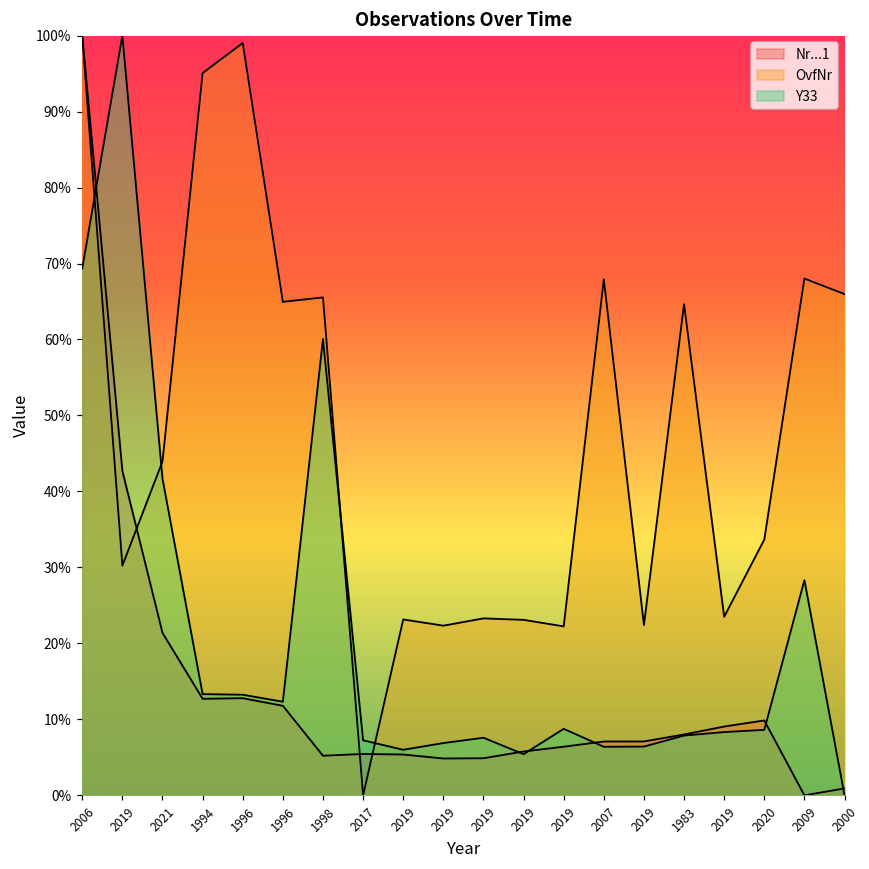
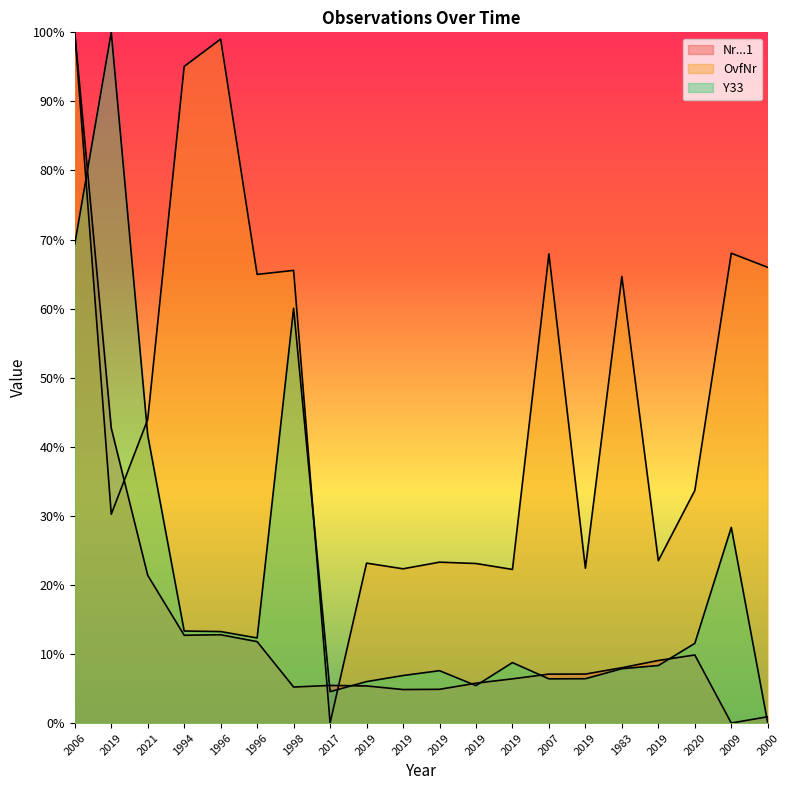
Y33, 2017: 7% -> 5%
Y33, 2020: 9% -> 12%
